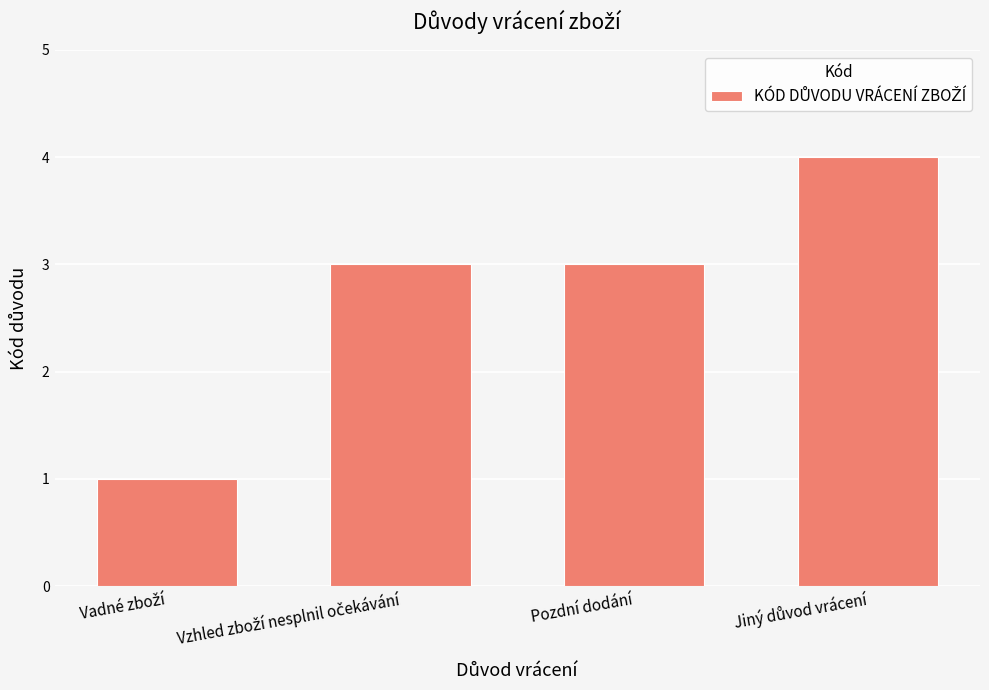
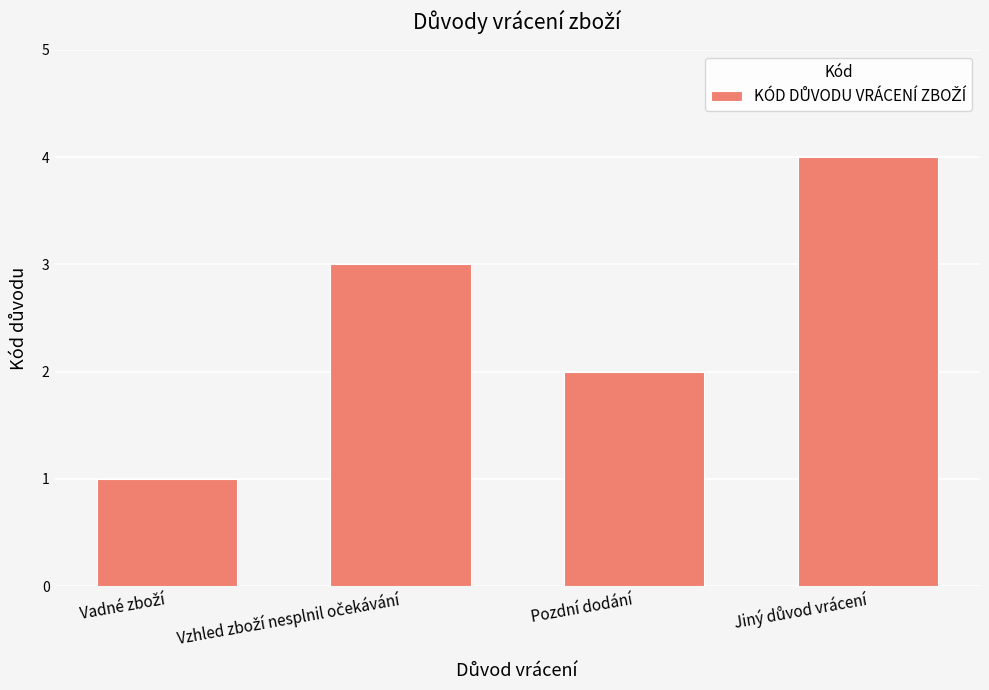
Pozdní dodání: 3 -> 2
